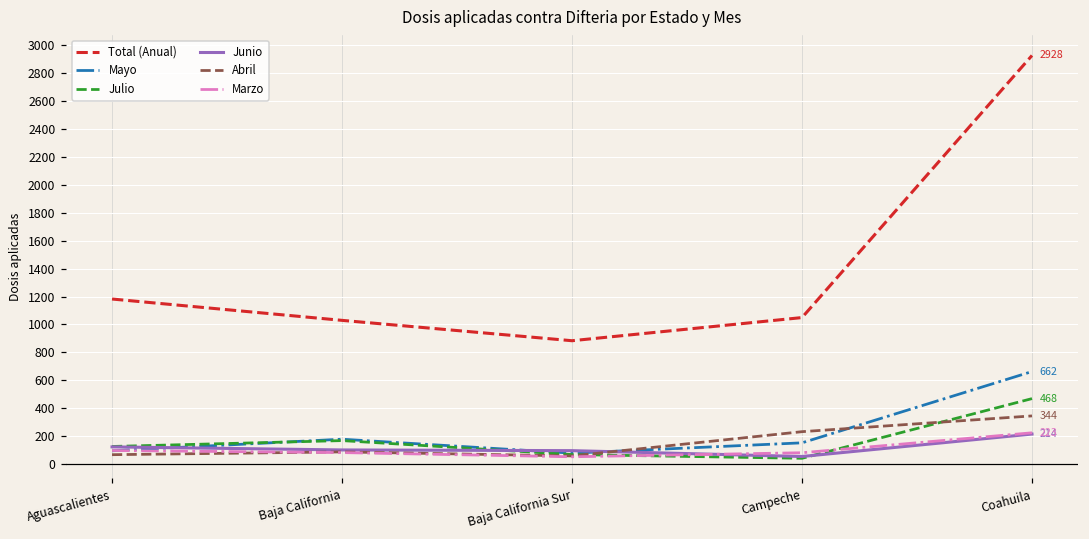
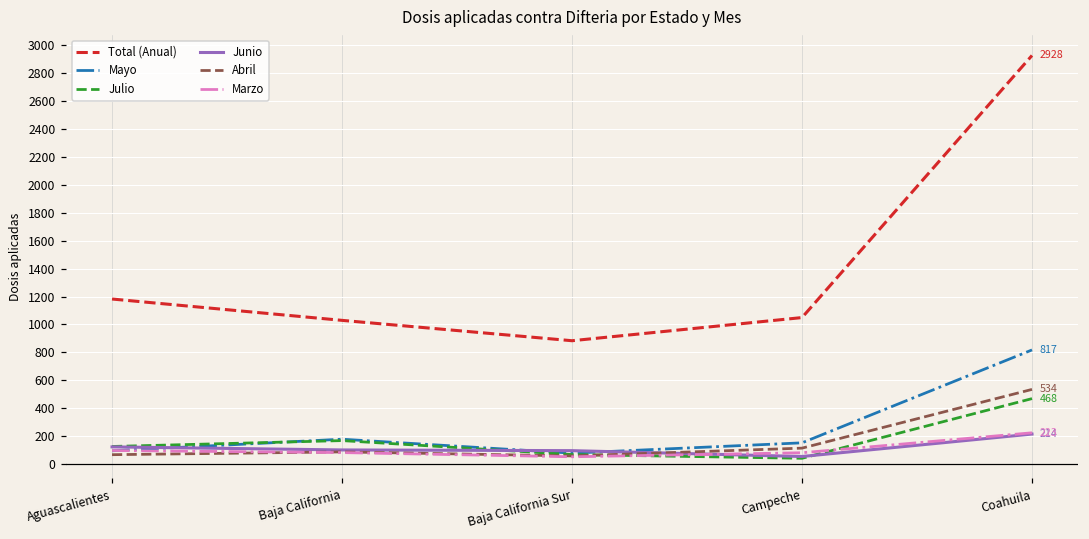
Abril, Campeche: 230 -> 110
Mayo, Coahuila: 662 -> 817
Abril, Coahuila: 344 -> 534
